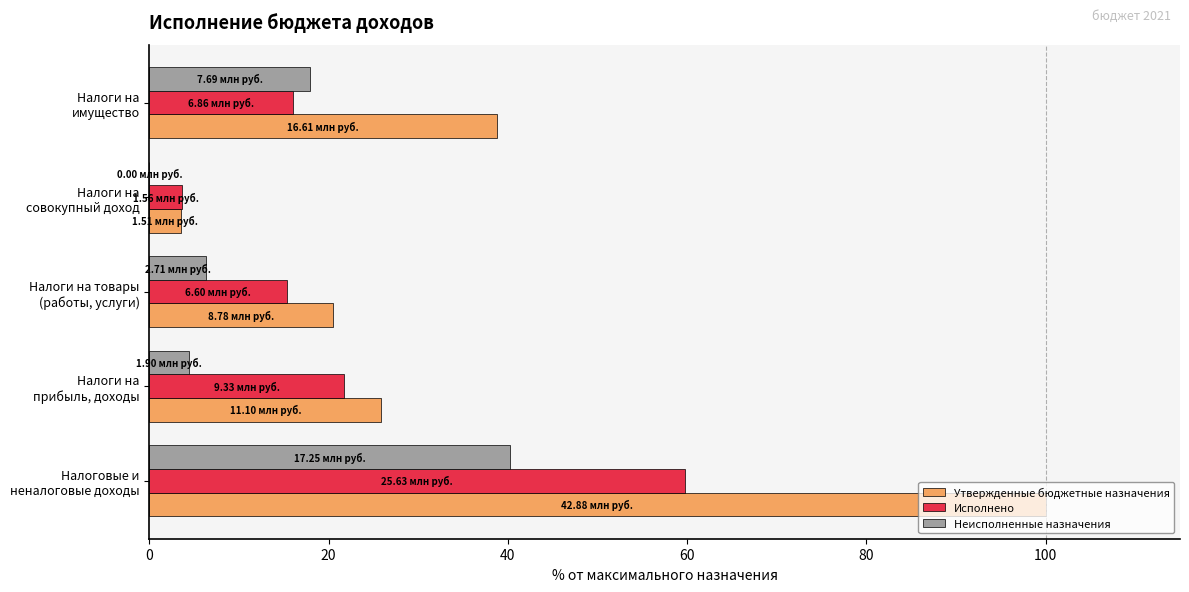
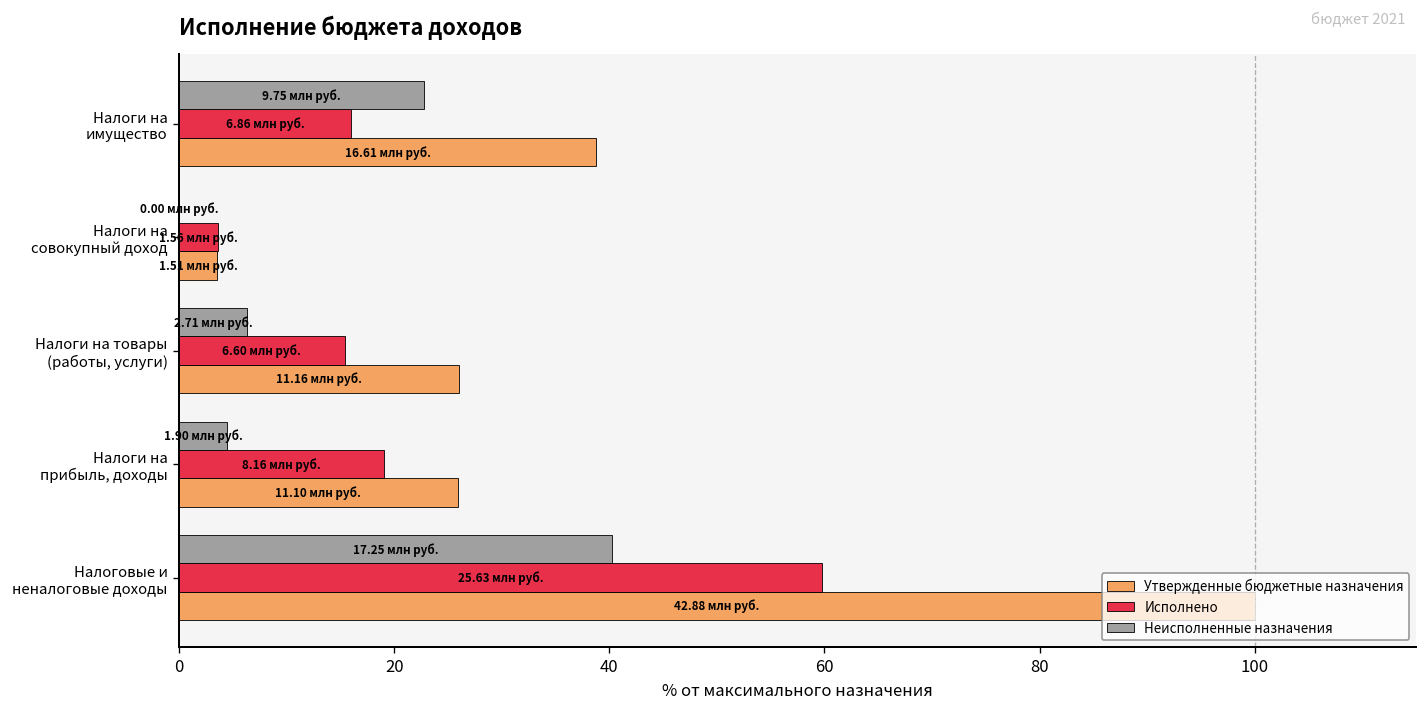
Неисполненные назначения, Налоги на имущество: 7.69 -> 9.75
Утвержденные бюджетные назначения, Налоги на товары (работы, услуги): 8.78 -> 11.16
Исполнено, Налоги на прибыль, доходы: 9.33 -> 8.16
